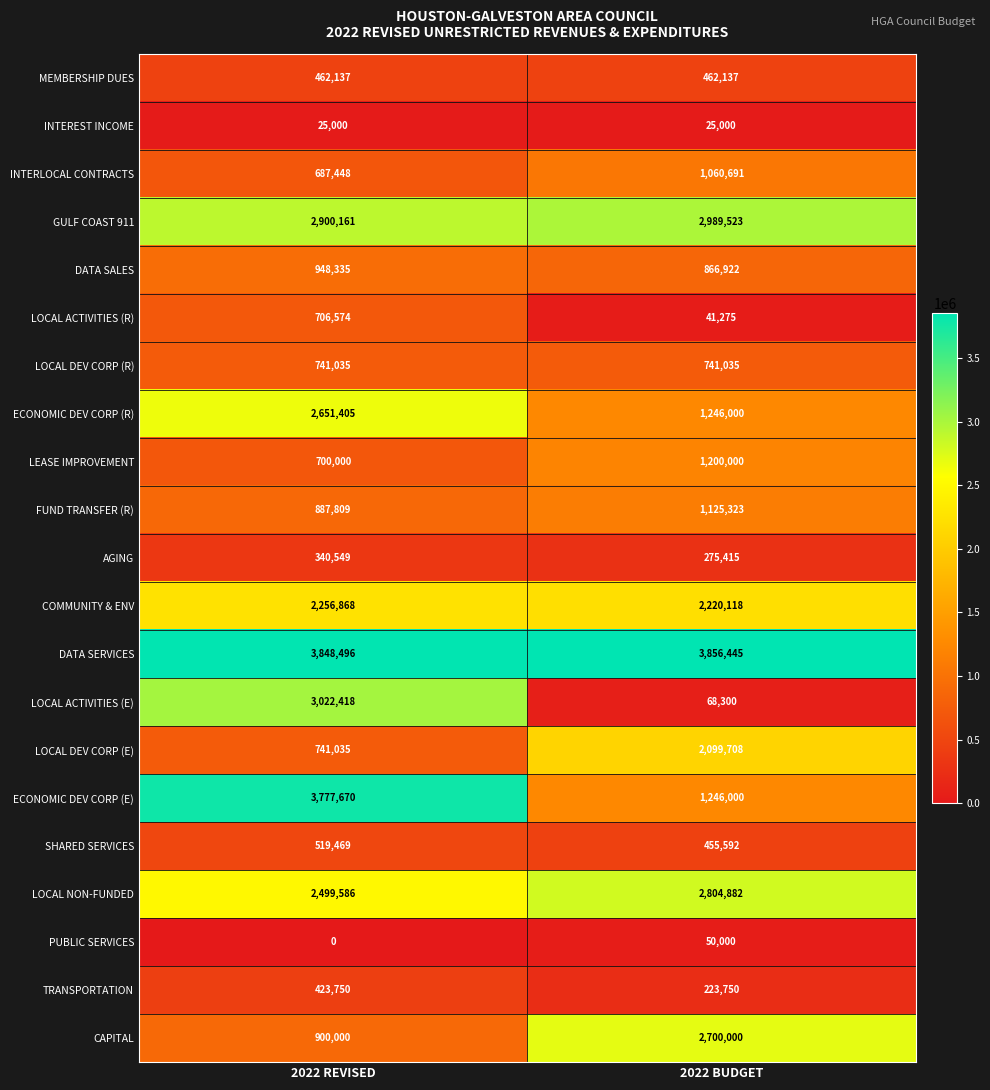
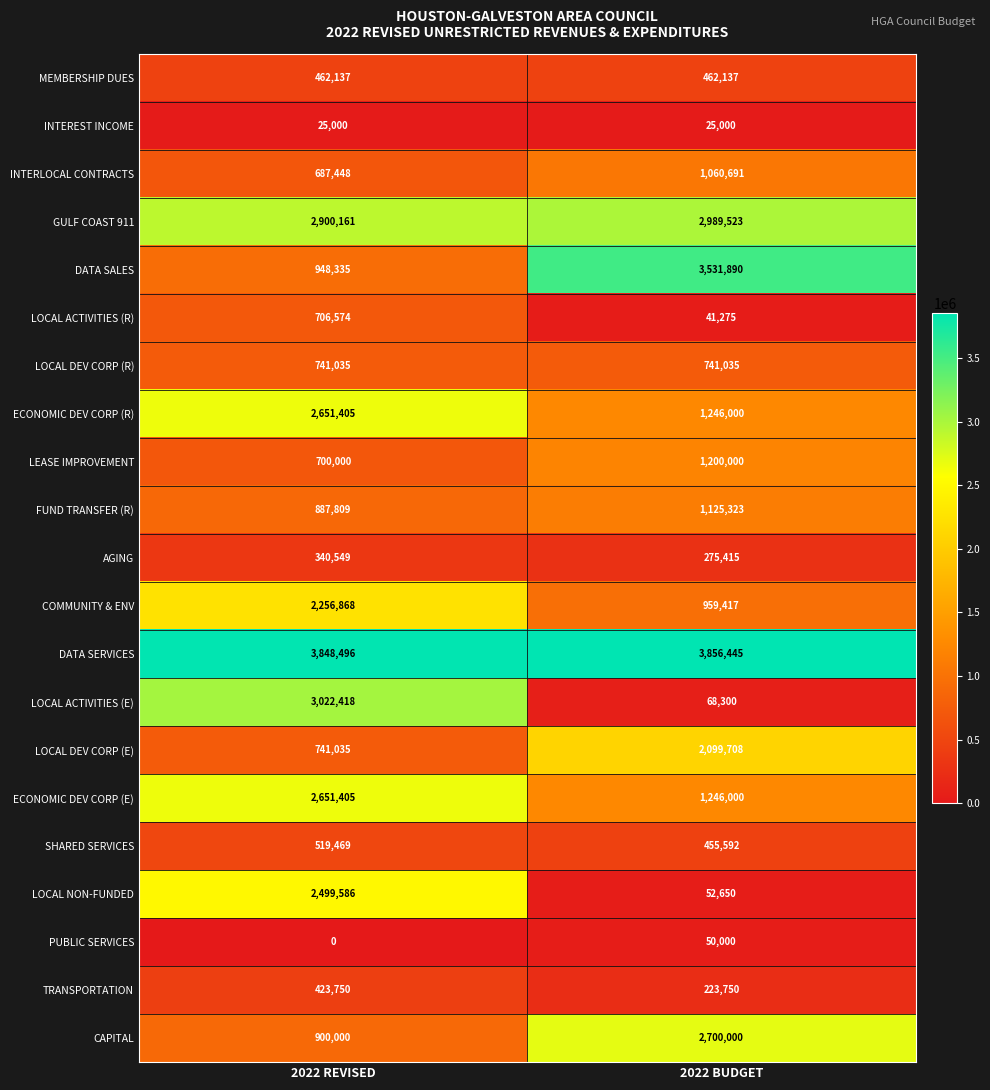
DATA SALES, 2022 BUDGET: 866,922 -> 3,531,890
COMMUNITY & ENV, 2022 BUDGET: 2,220,118 -> 959,417
ECONOMIC DEV CORP (E), 2022 REVISED: 3,777,670 -> 2,651,405
LOCAL NON-FUNDED, 2022 BUDGET: 2,804,882 -> 52,650
